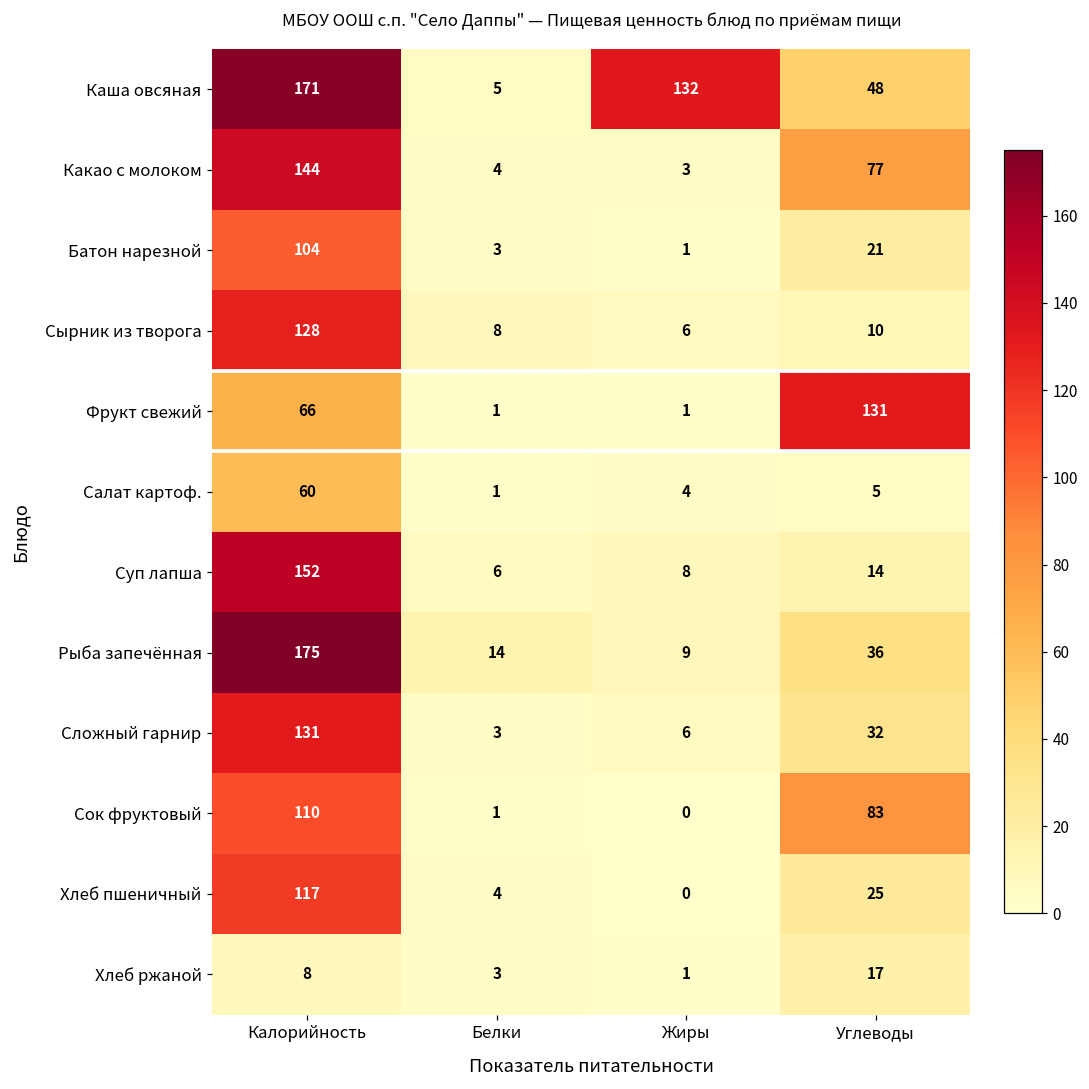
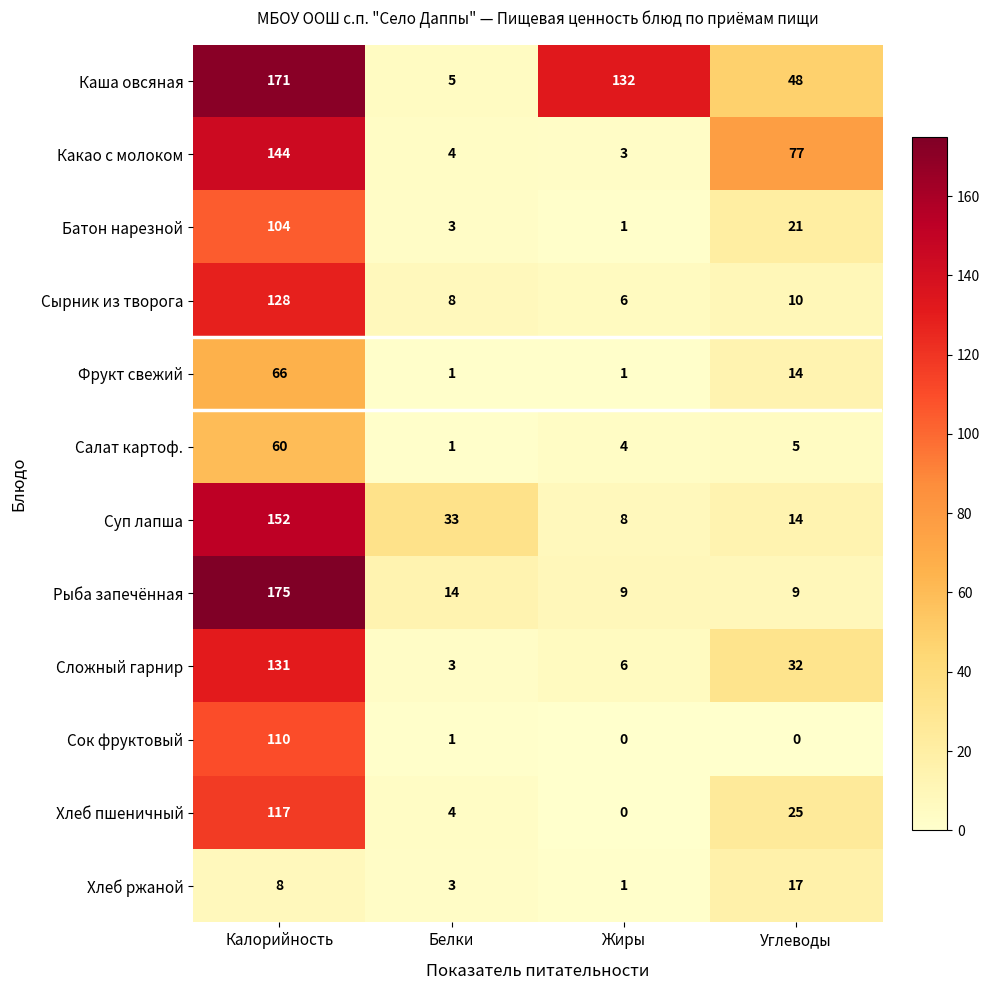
Фрукт свежий, Углеводы: 131 -> 14
Суп лапша, Белки: 6 -> 33
Рыба запечённая, Углеводы: 36 -> 9
Сок фруктовый, Углеводы: 83 -> 0
